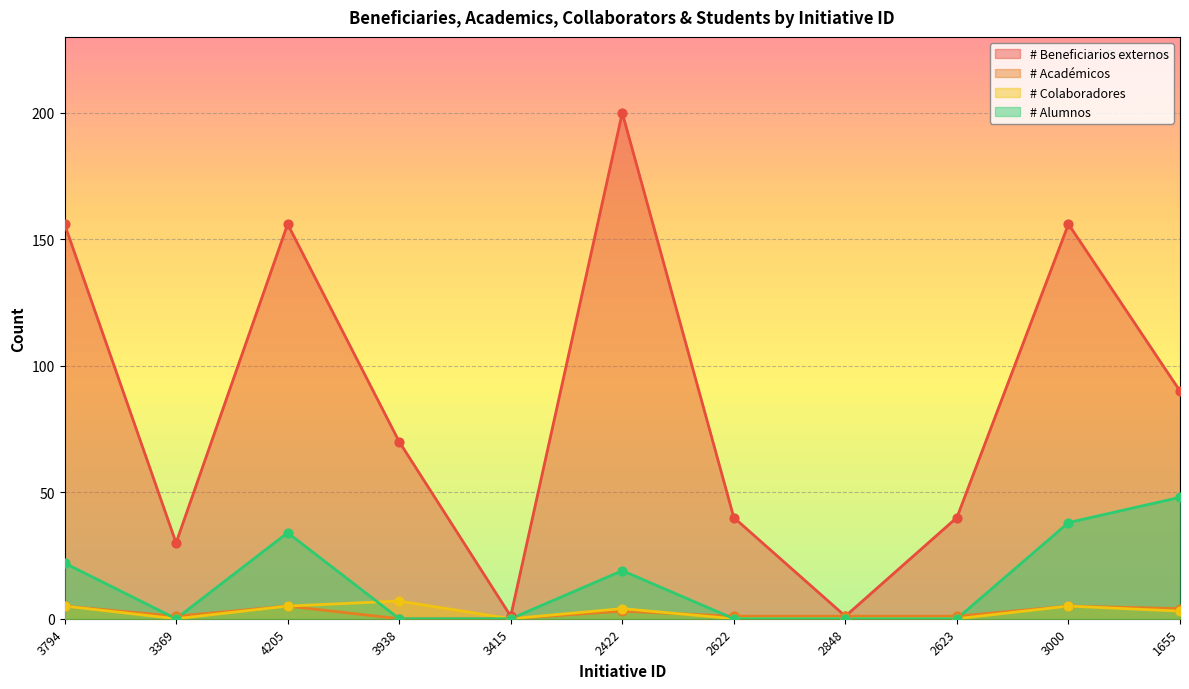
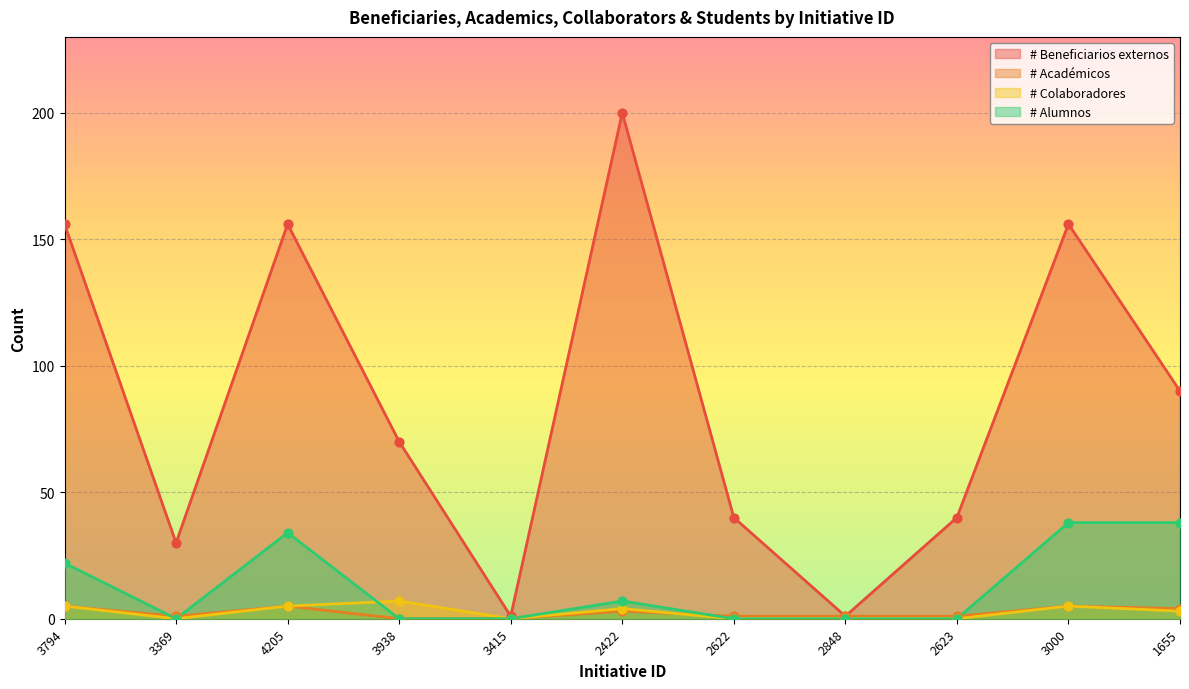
# Alumnos, 2422: 19 -> 7
# Alumnos, 1655: 48 -> 38
